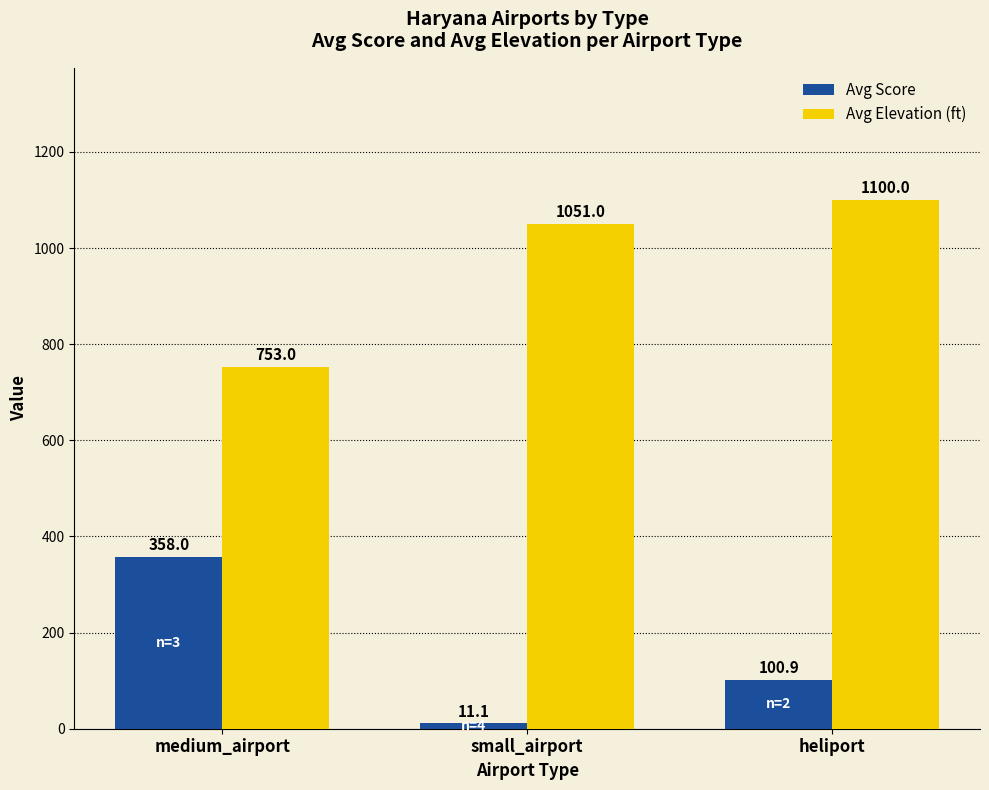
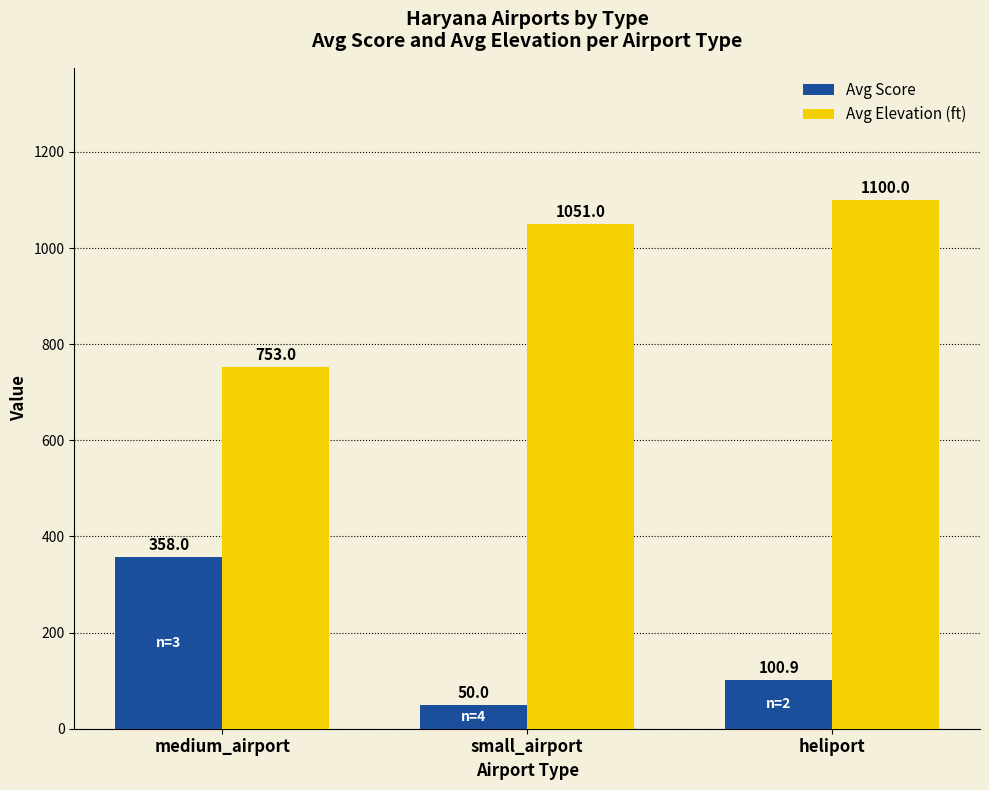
Avg Score, small_airport: 11.1 -> 50.0
